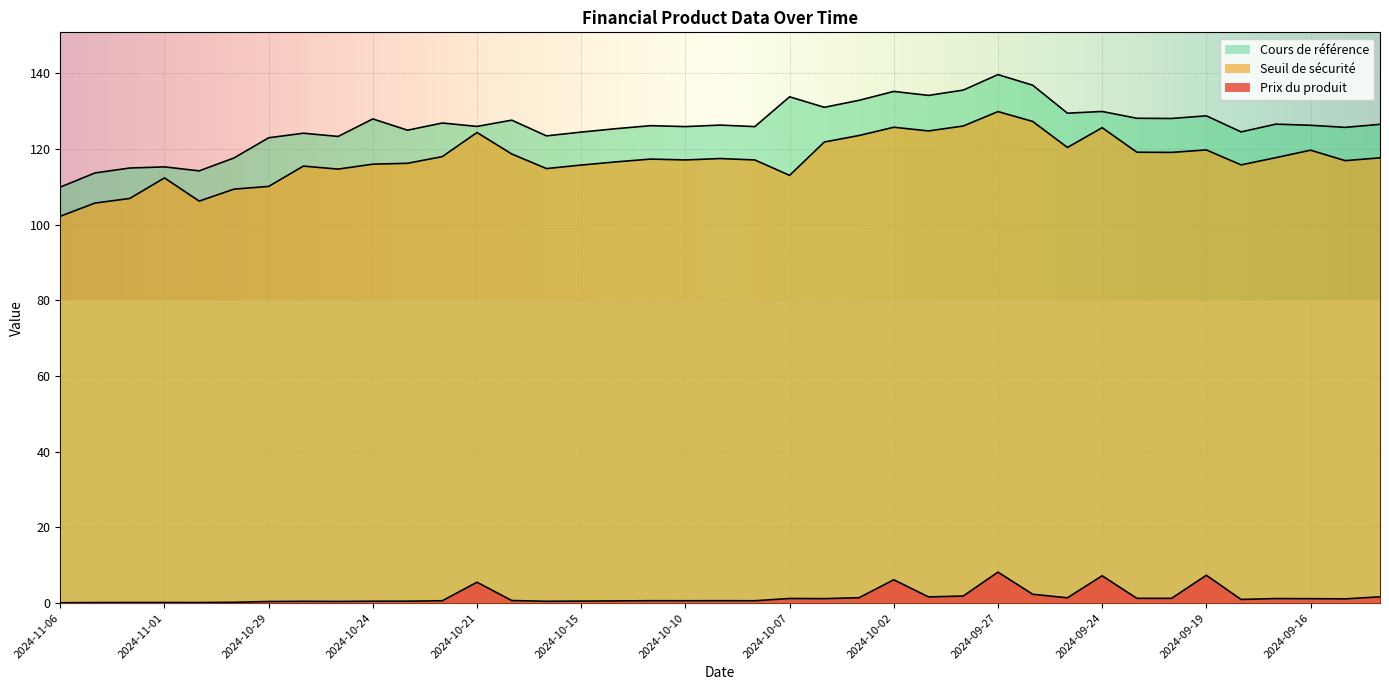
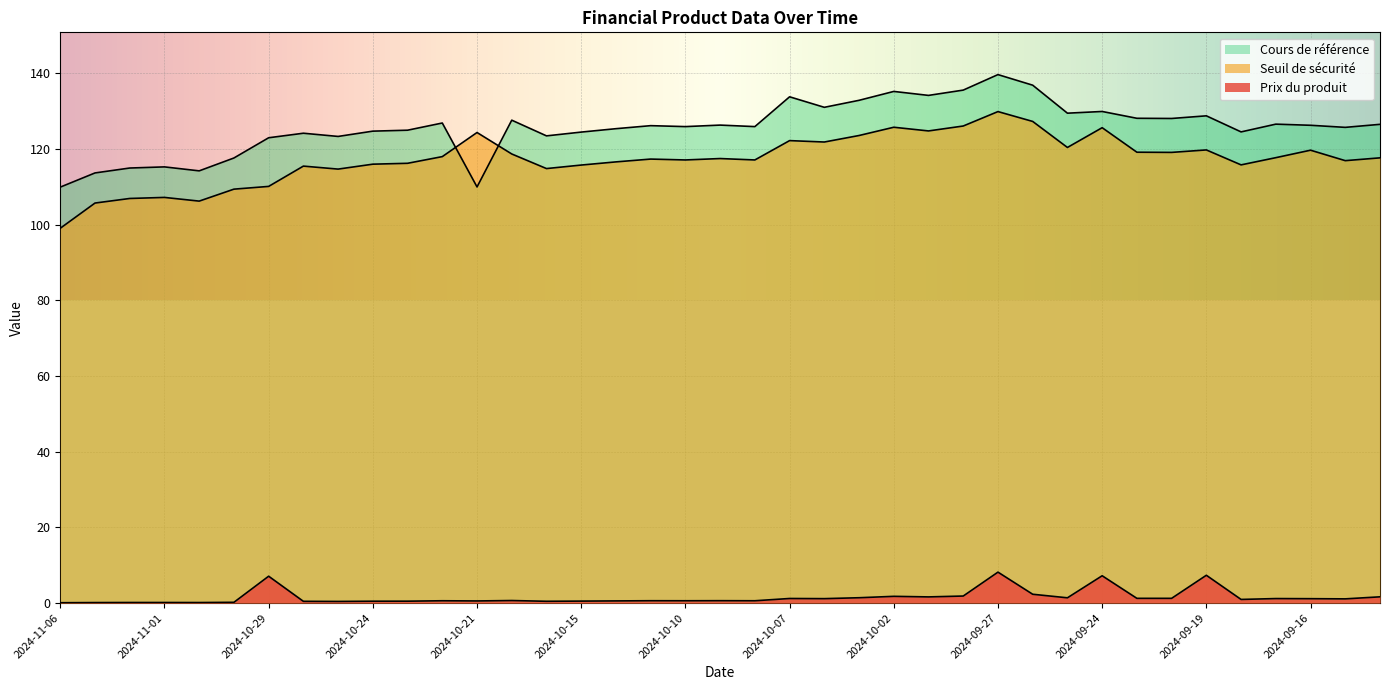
Seuil de sécurité, 2024-11-06: 102 -> 99
Seuil de sécurité, 2024-11-01: 112 -> 107
Prix du produit, 2024-10-29: 0 -> 7
Cours de référence, 2024-10-24: 128 -> 125
Cours de référence, 2024-10-21: 126 -> 110
Prix du produit, 2024-10-21: 5 -> 1
Seuil de sécurité, 2024-10-07: 113 -> 122
Prix du produit, 2024-10-02: 6 -> 2
